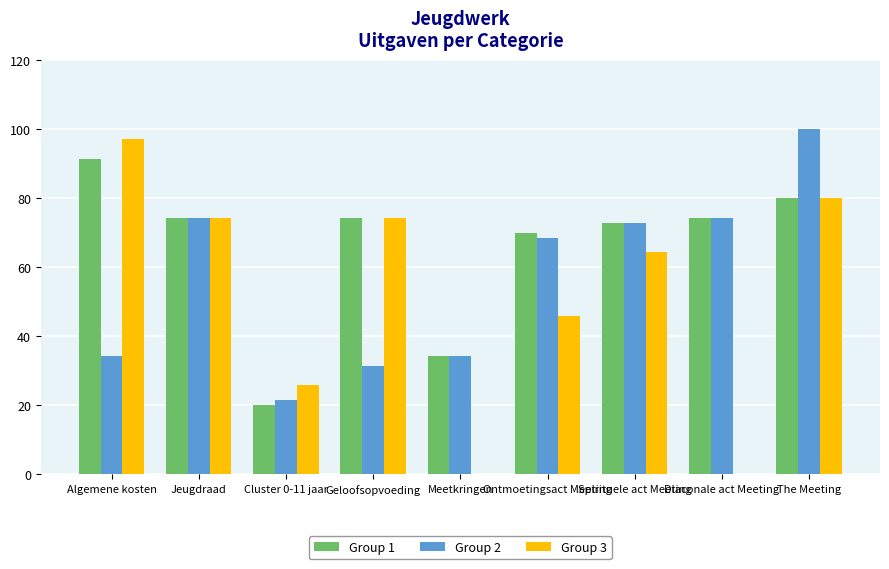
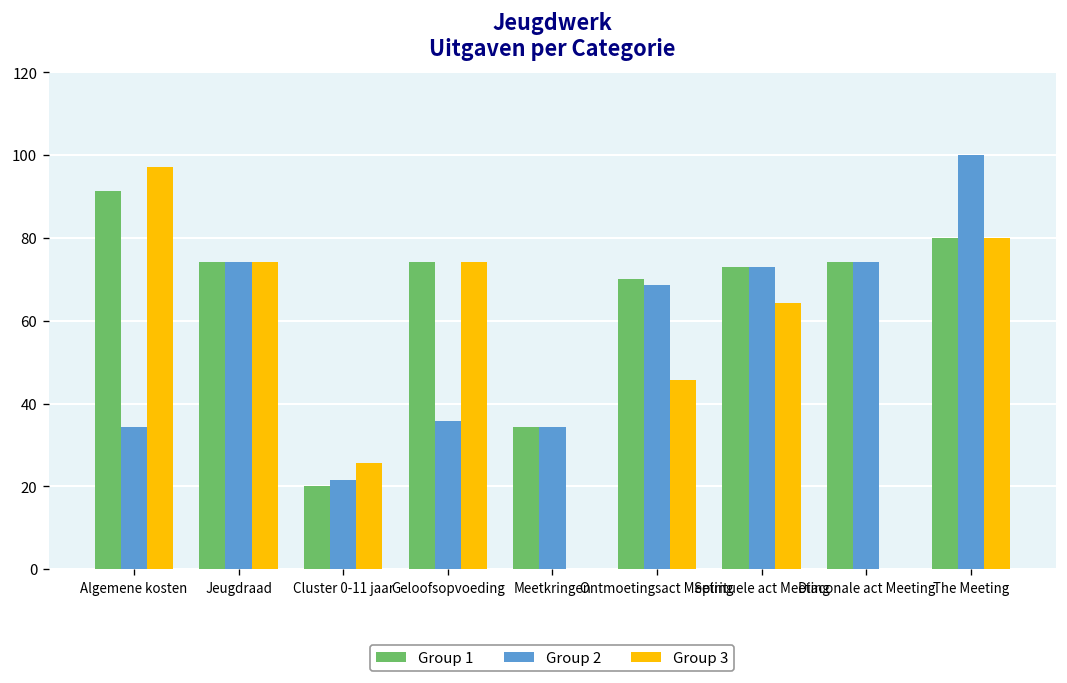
Group 2, Geloofsopvoeding: 31 -> 36
